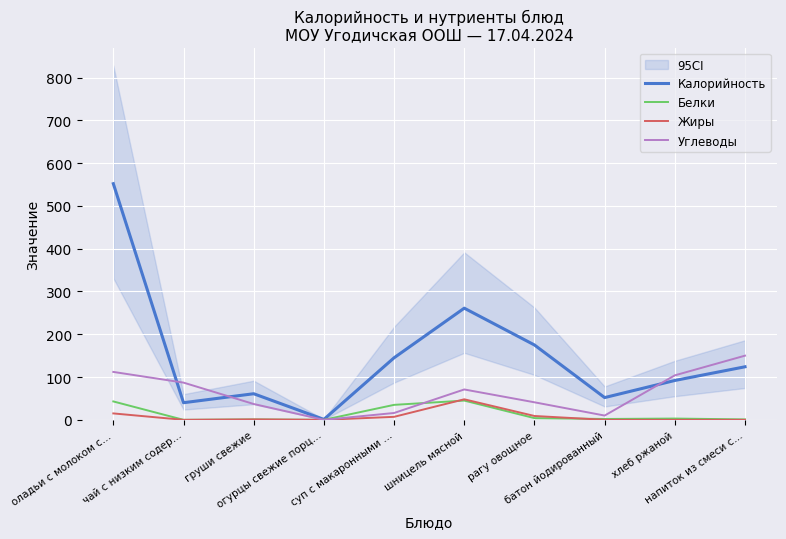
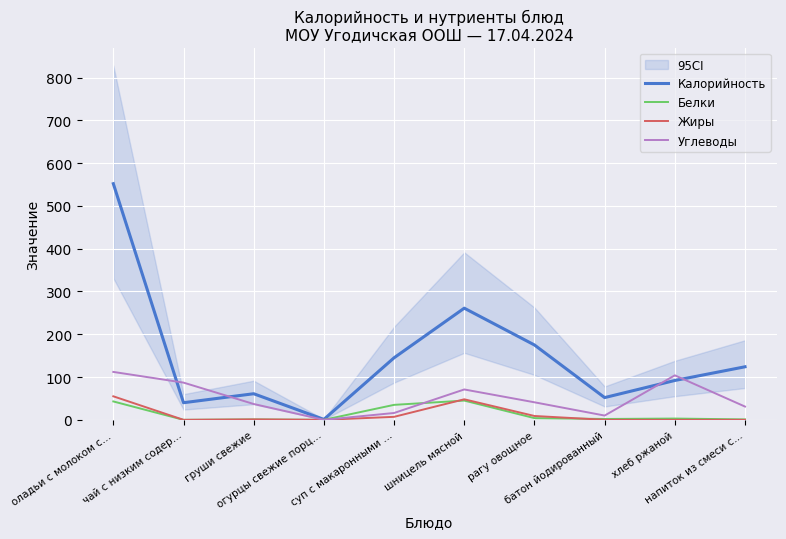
Жиры, оладьи с молоком с…: 20 -> 60
Углеводы, напиток из смеси с…: 150 -> 30
